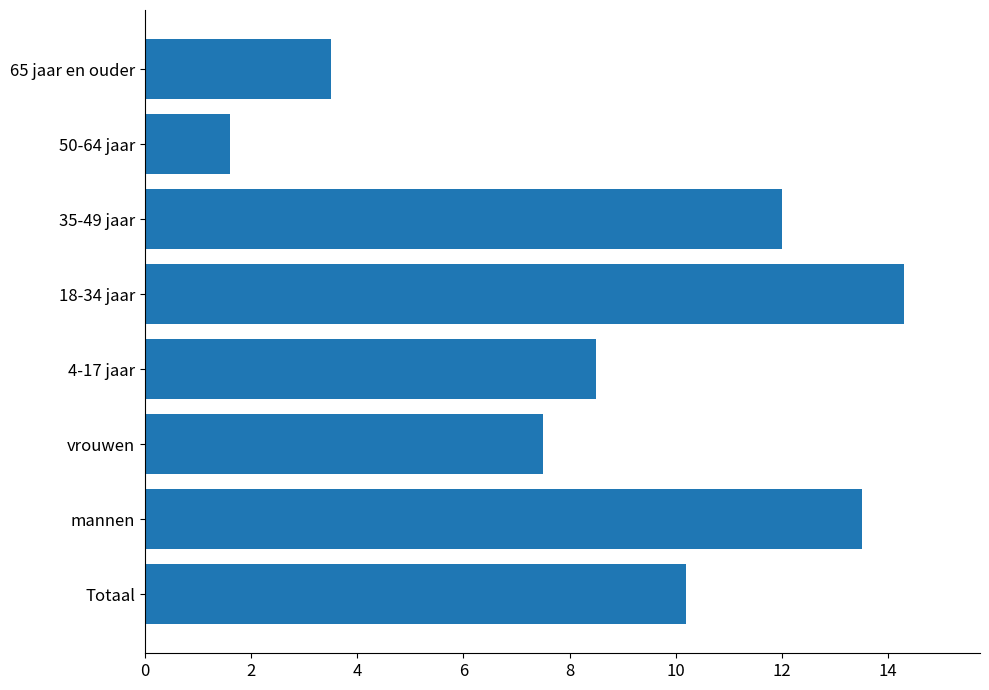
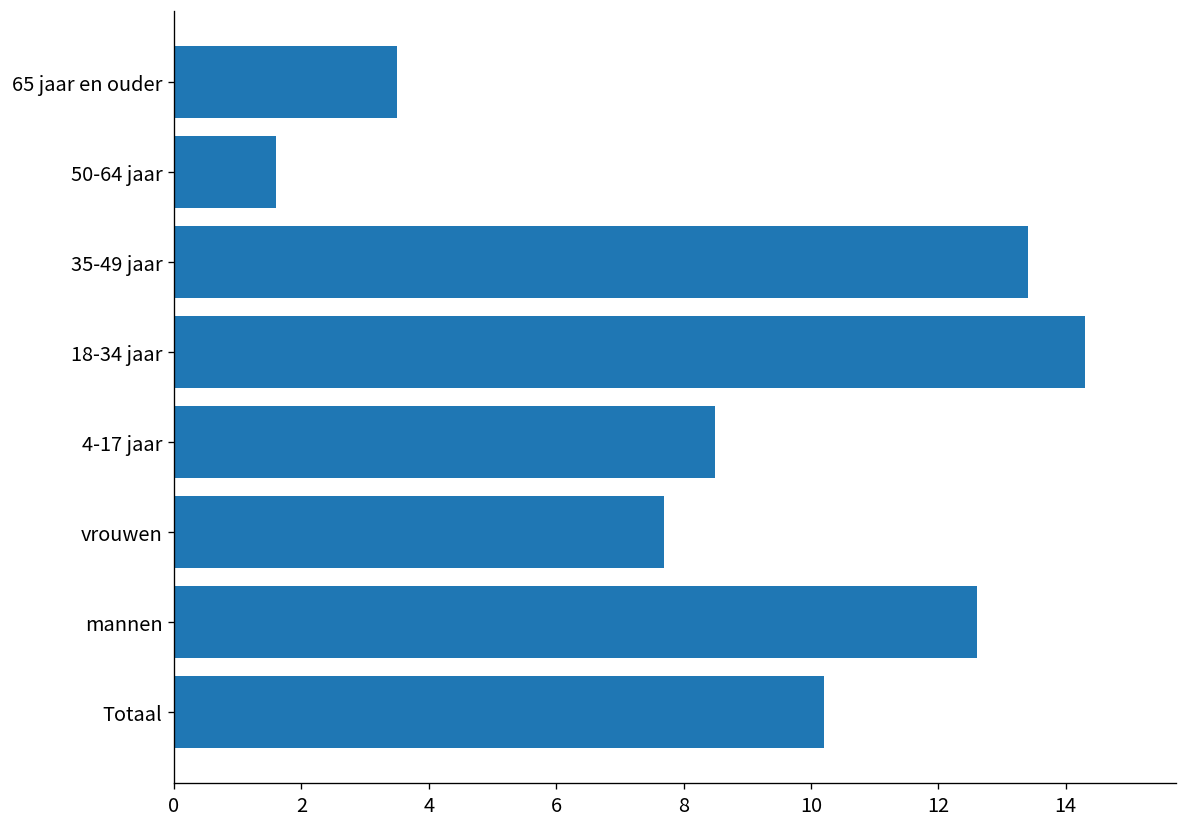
35-49 jaar: 12.0 -> 13.4
vrouwen: 7.5 -> 7.7
mannen: 13.5 -> 12.6
